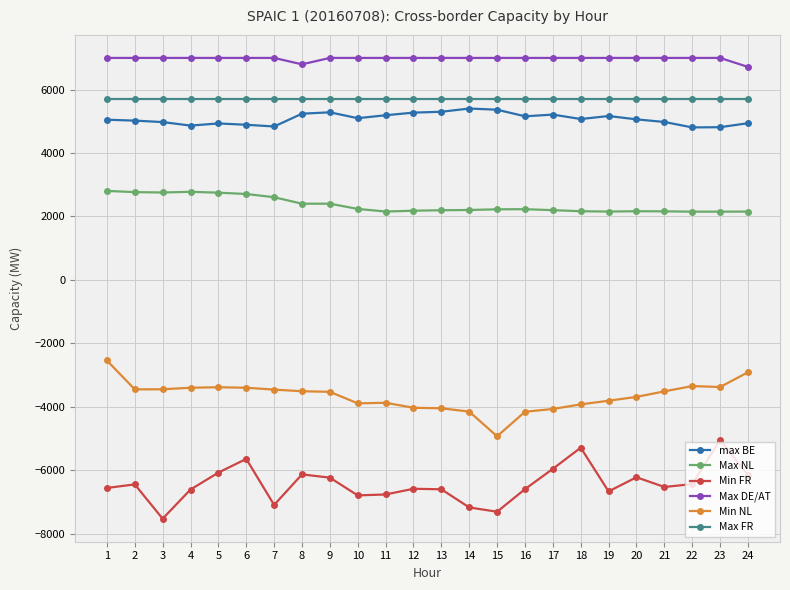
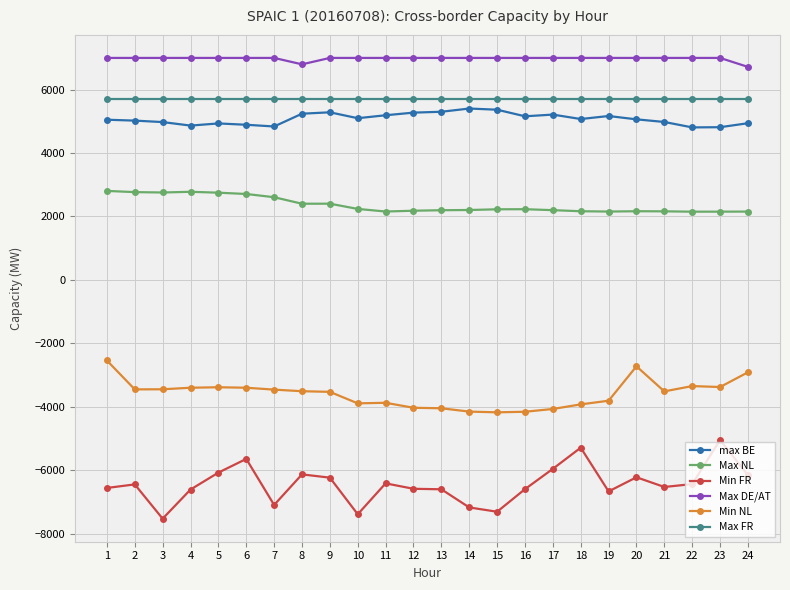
Min FR, 10: -6800 -> -7400
Min FR, 11: -6800 -> -6400
Min NL, 15: -4900 -> -4200
Min NL, 20: -3700 -> -2700
